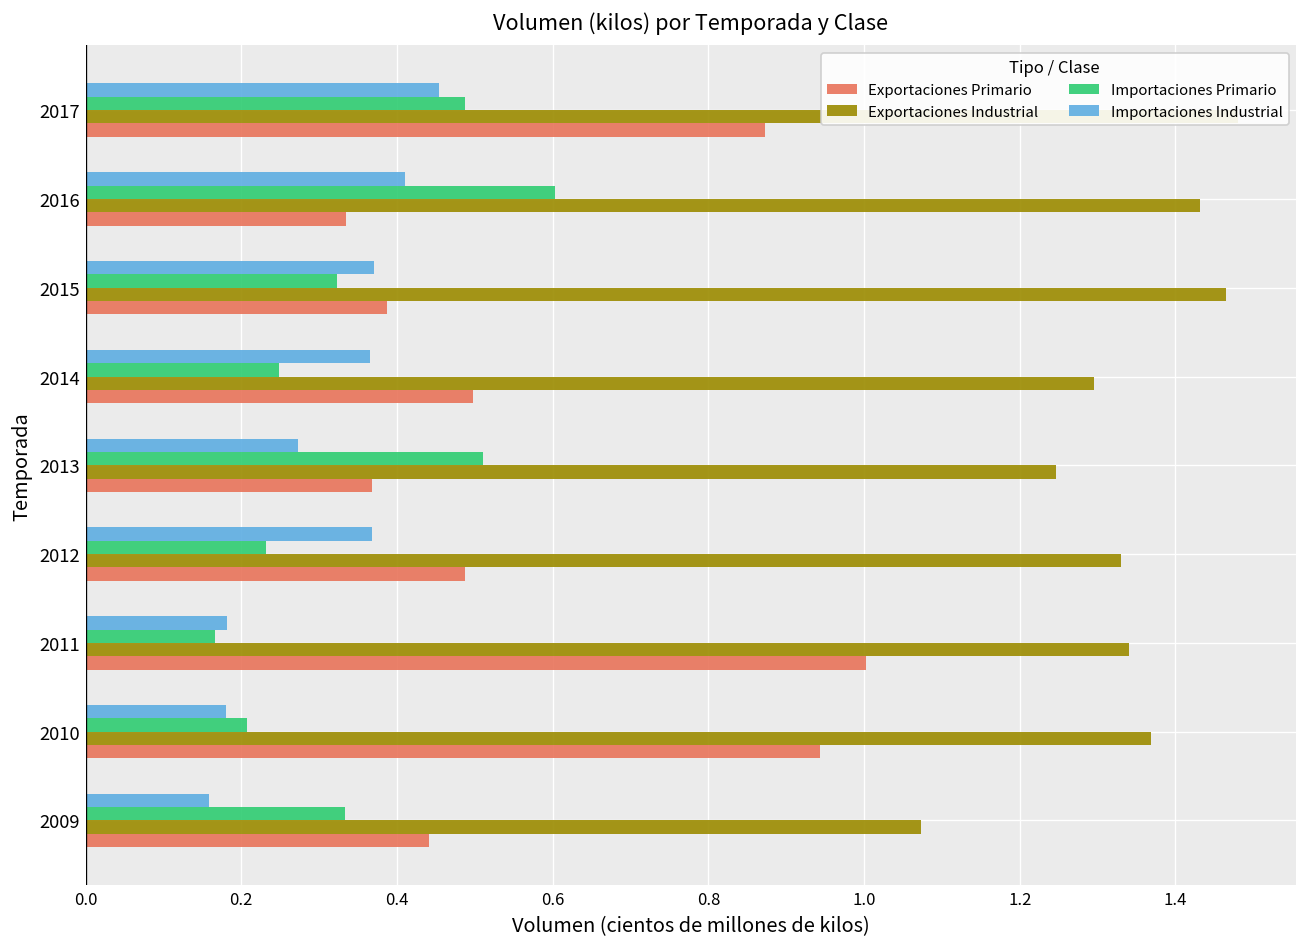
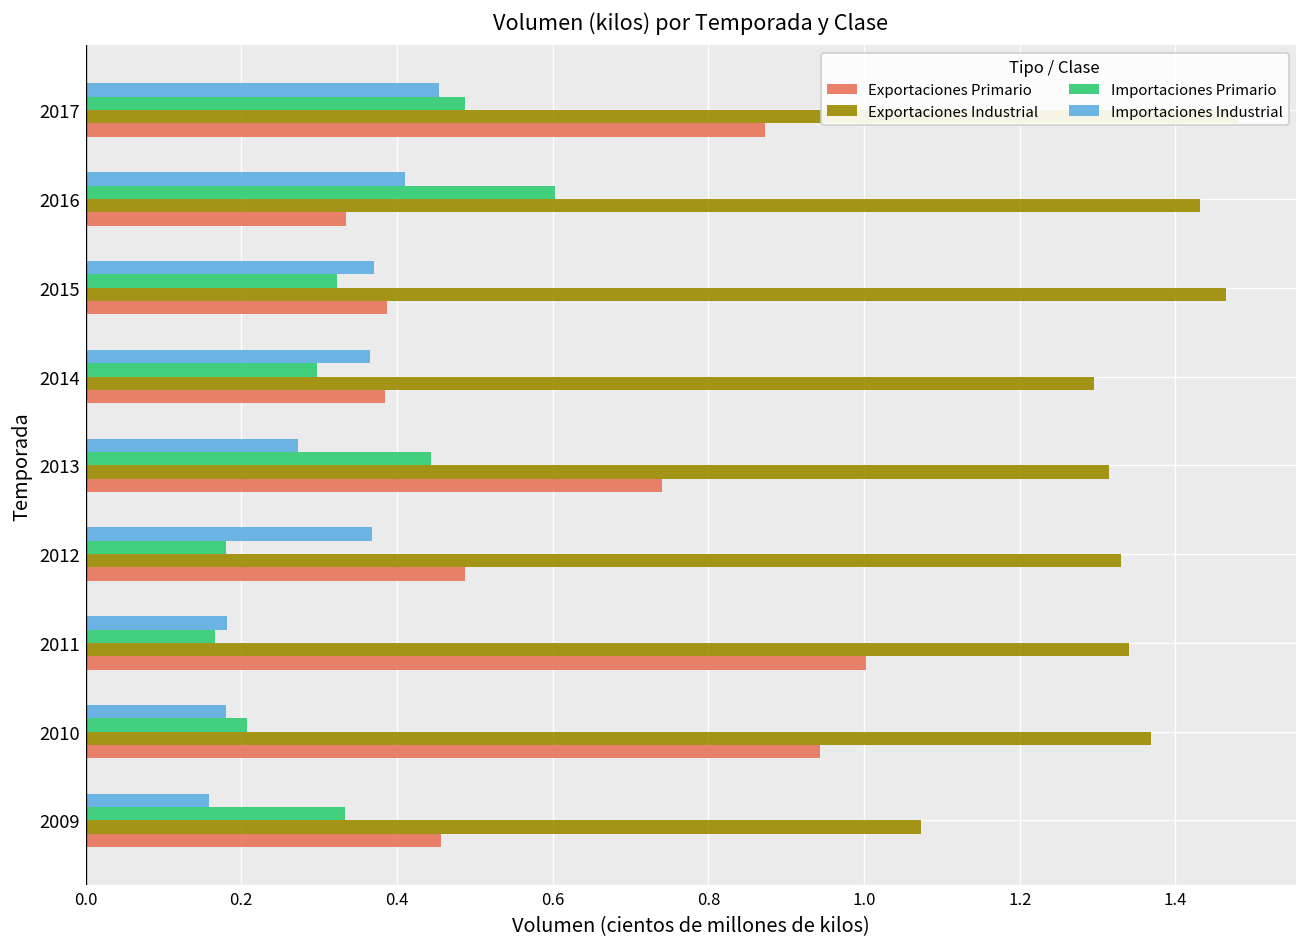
Importaciones Primario, 2014: 0.25 -> 0.30
Exportaciones Primario, 2014: 0.50 -> 0.38
Importaciones Primario, 2013: 0.51 -> 0.44
Exportaciones Industrial, 2013: 1.25 -> 1.31
Exportaciones Primario, 2013: 0.37 -> 0.74
Importaciones Primario, 2012: 0.23 -> 0.18
Exportaciones Primario, 2009: 0.44 -> 0.46
